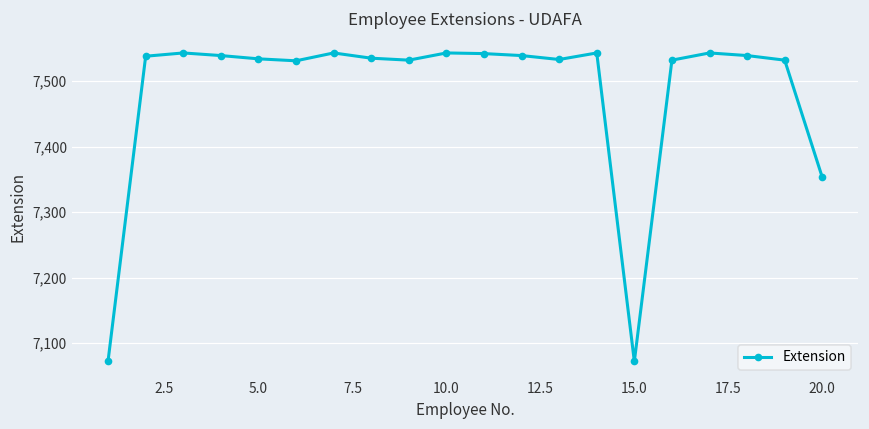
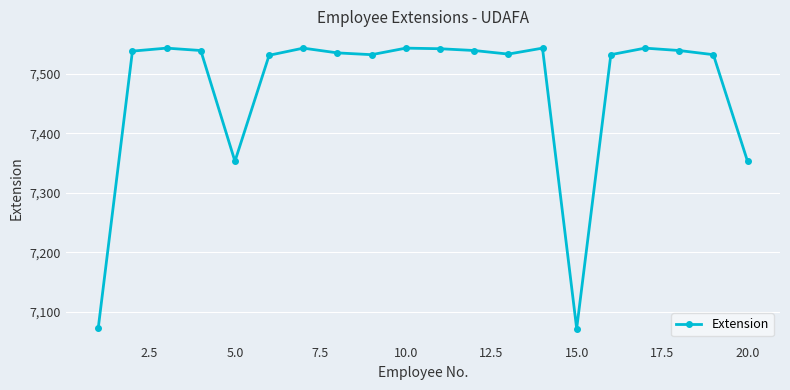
5.0: 7,530 -> 7,350
